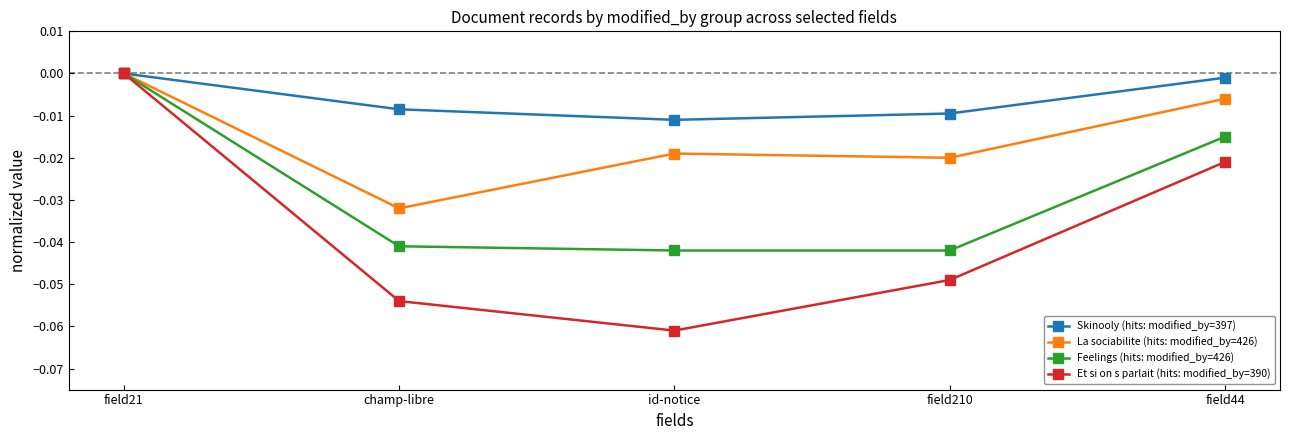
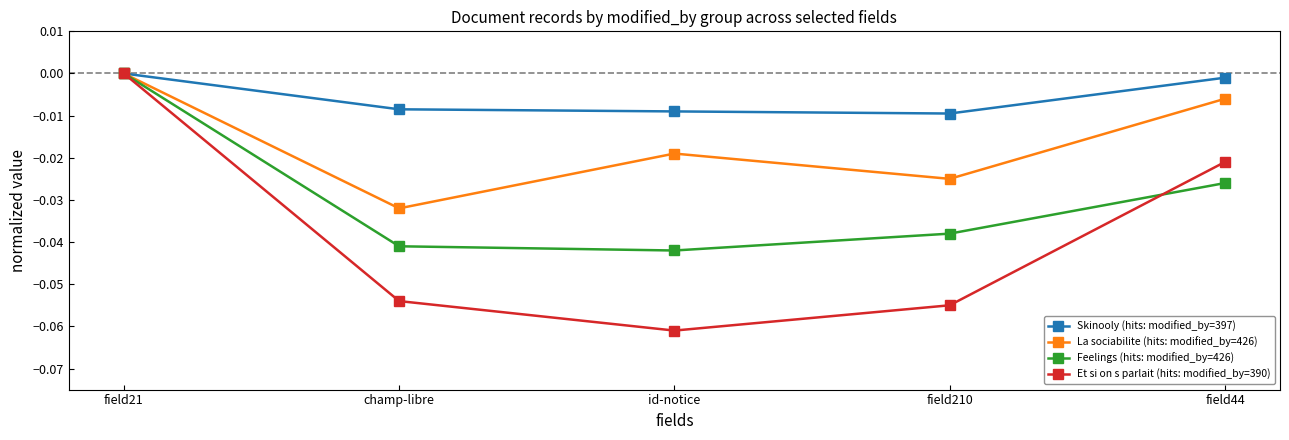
Skinooly (hits: modified_by=397), id-notice: -0.011 -> -0.009
La sociabilite (hits: modified_by=426), field210: -0.020 -> -0.025
Feelings (hits: modified_by=426), field210: -0.042 -> -0.038
Et si on s parlait (hits: modified_by=390), field210: -0.049 -> -0.055
Feelings (hits: modified_by=426), field44: -0.015 -> -0.026
